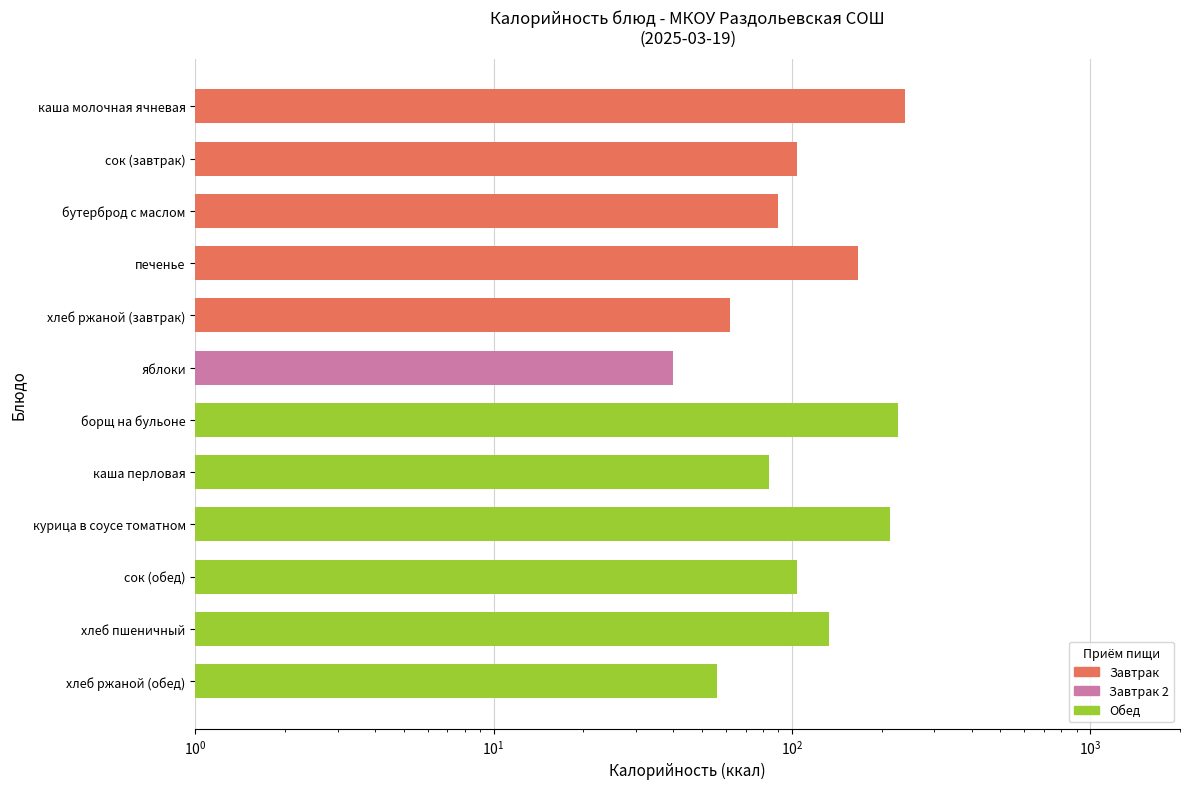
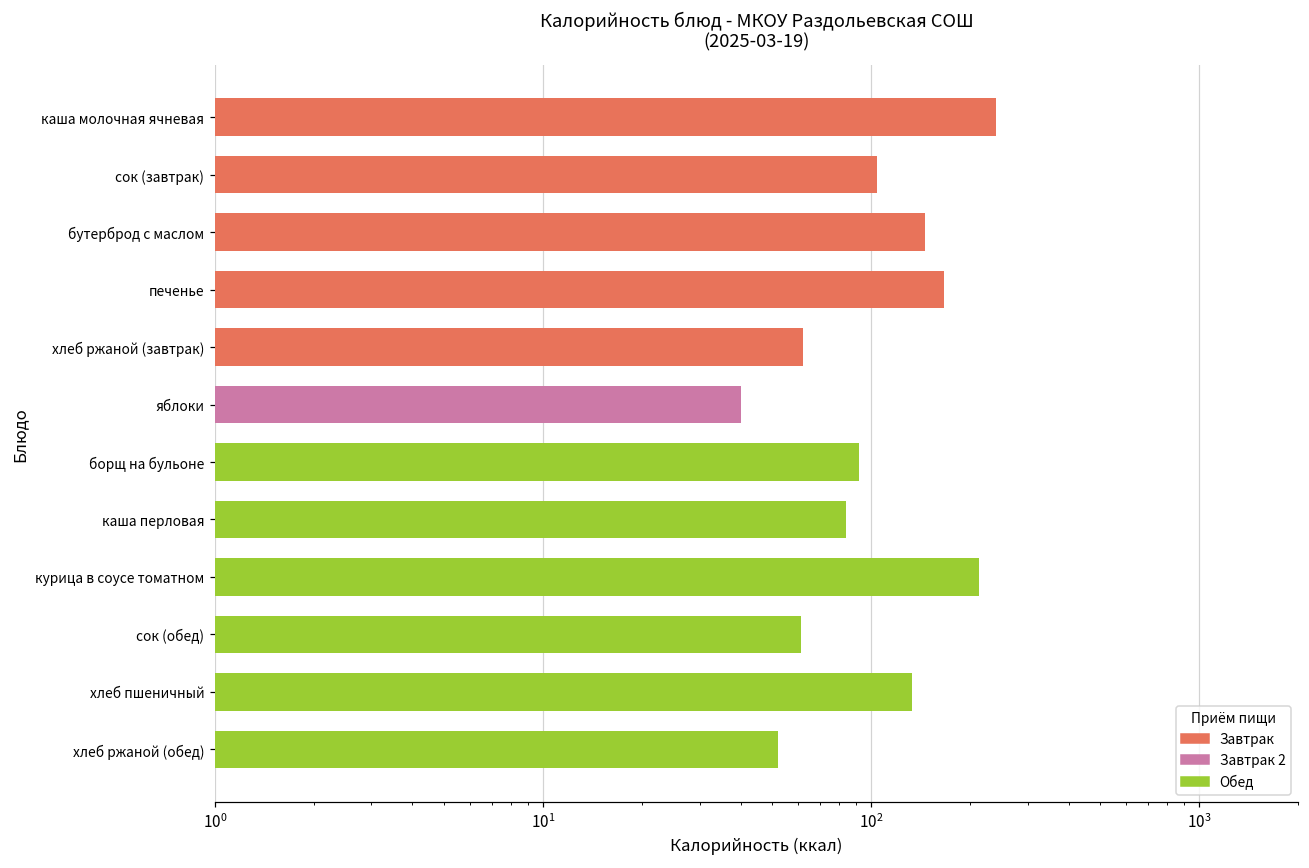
бутерброд с маслом: 90 -> 150
борщ на бульоне: 230 -> 92
сок (обед): 104 -> 61
хлеб ржаной (обед): 56 -> 52
